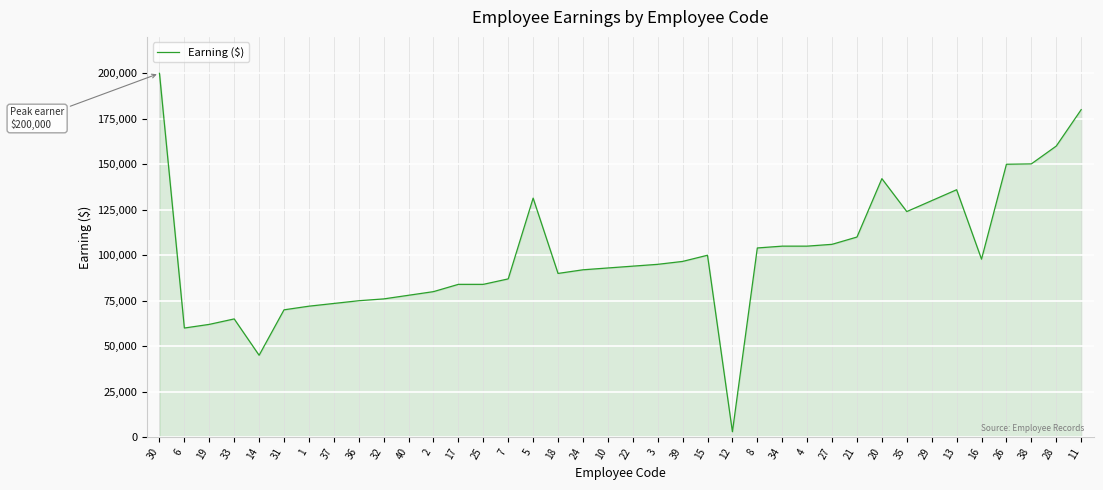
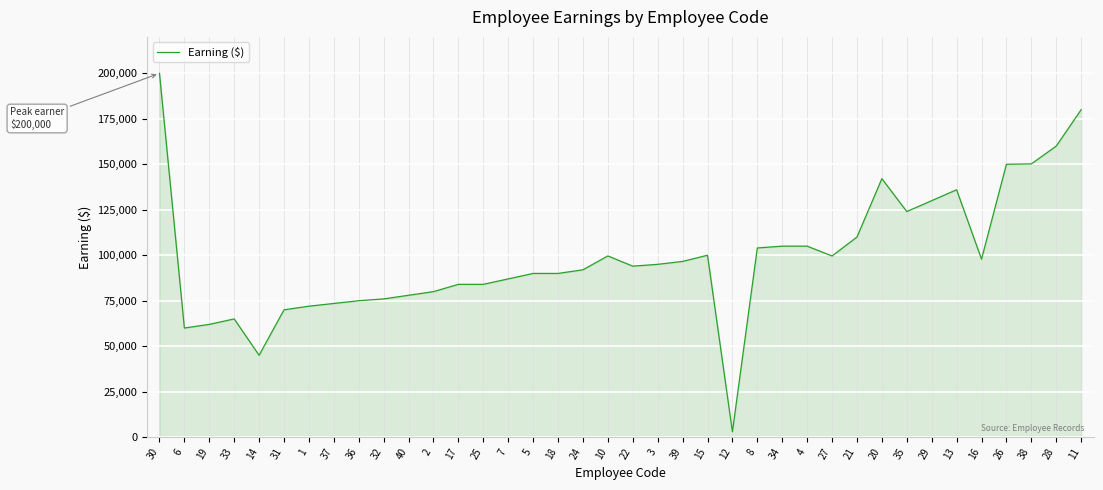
5: 131,000 -> 90,000
10: 93,000 -> 100,000
27: 106,000 -> 100,000
